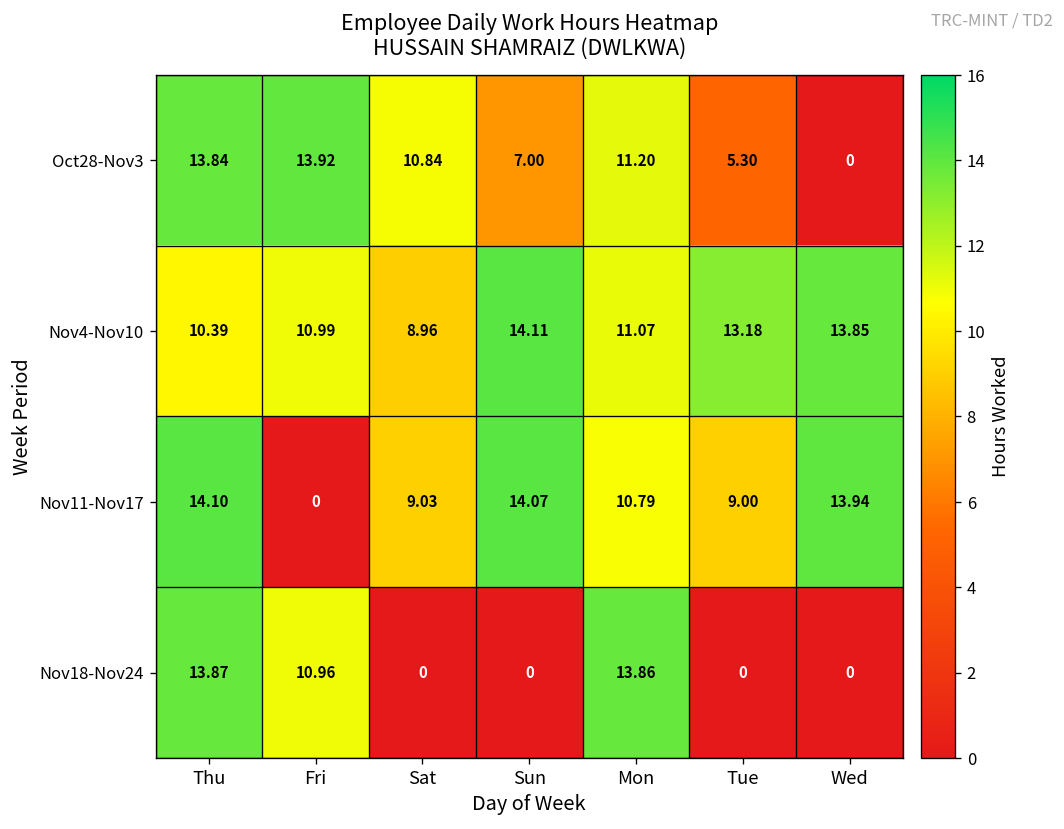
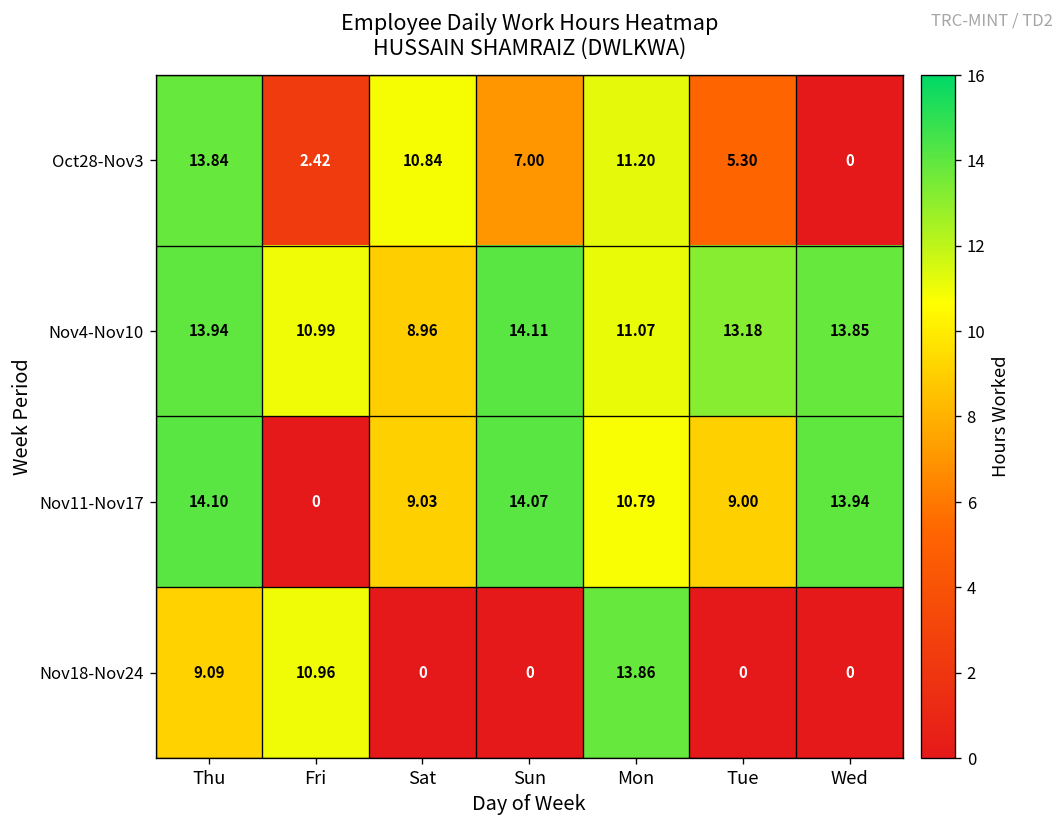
Oct28-Nov3, Fri: 13.92 -> 2.42
Nov4-Nov10, Thu: 10.39 -> 13.94
Nov18-Nov24, Thu: 13.87 -> 9.09
